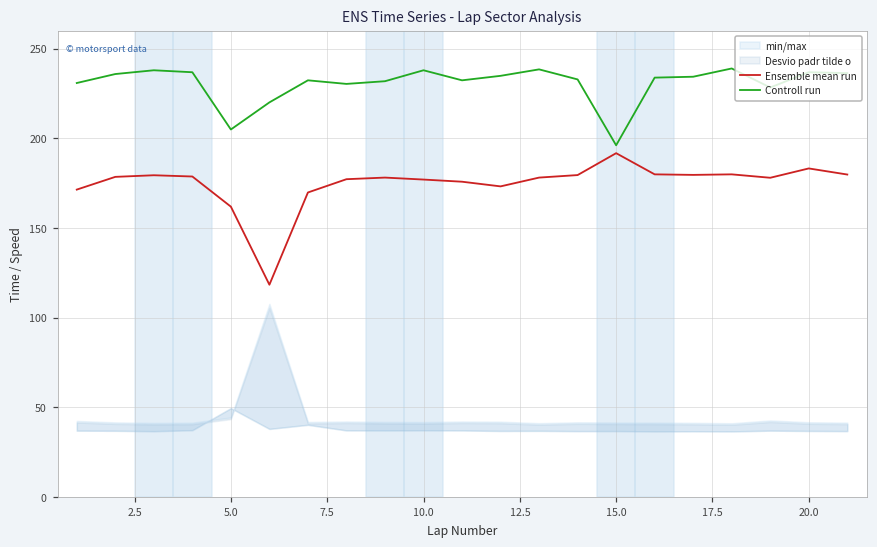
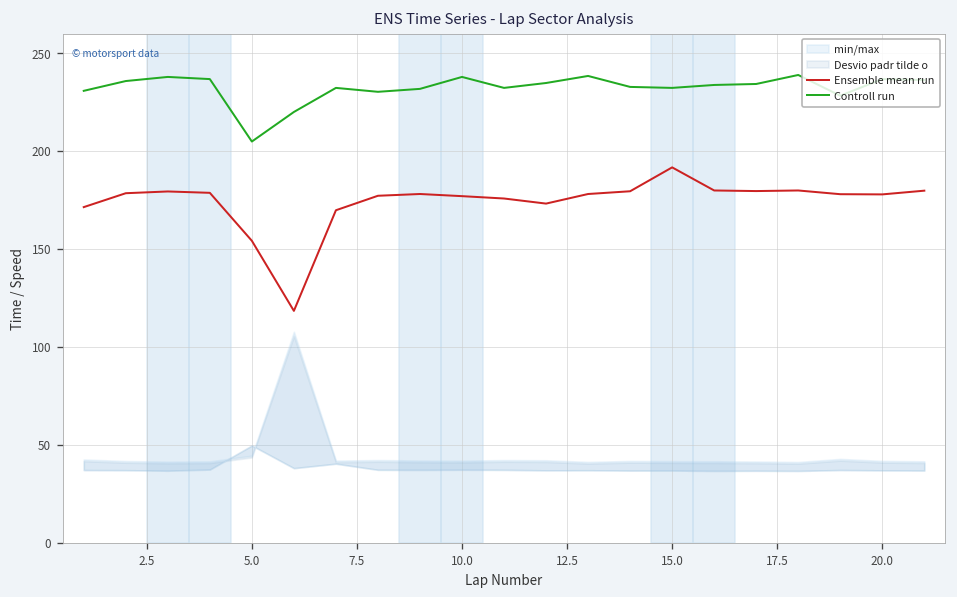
Ensemble mean run, 5.0: 162 -> 154
Controll run, 15.0: 196 -> 232
Ensemble mean run, 20.0: 183 -> 178
